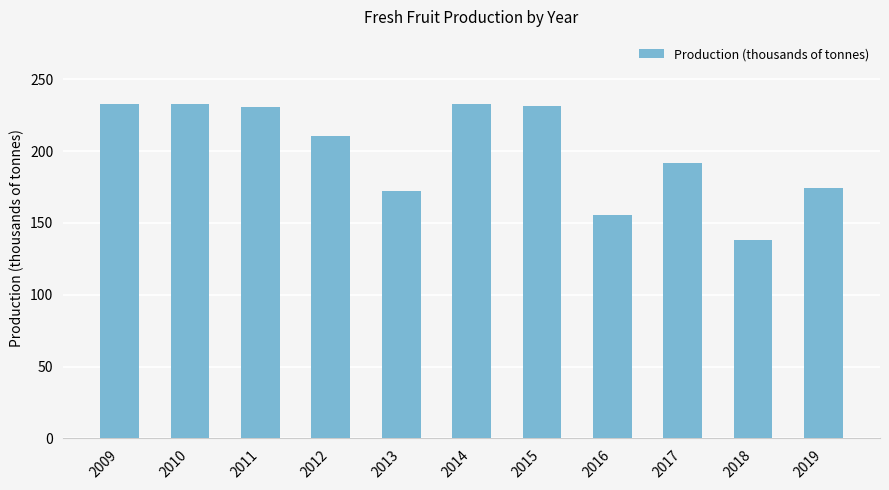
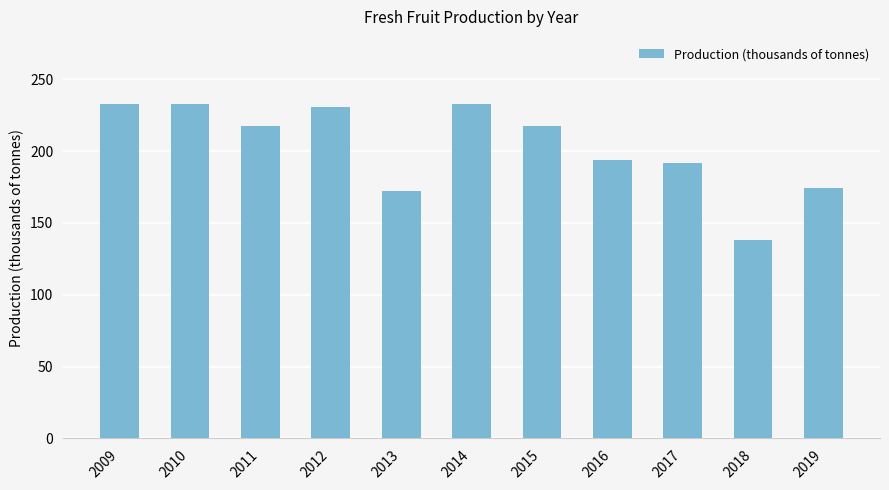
2011: 231 -> 217
2012: 211 -> 230
2015: 231 -> 217
2016: 155 -> 194
